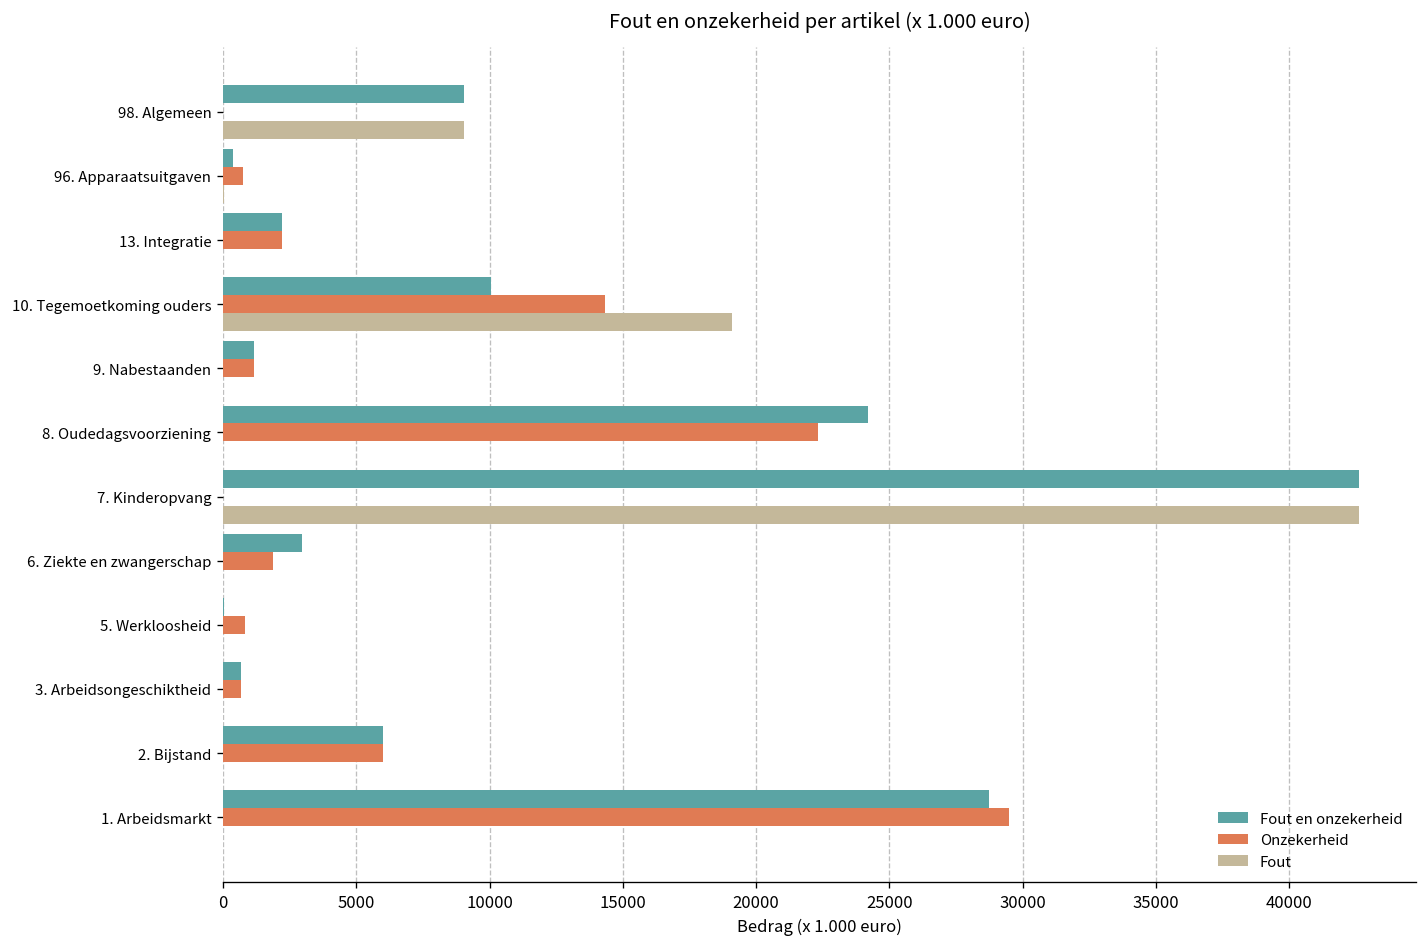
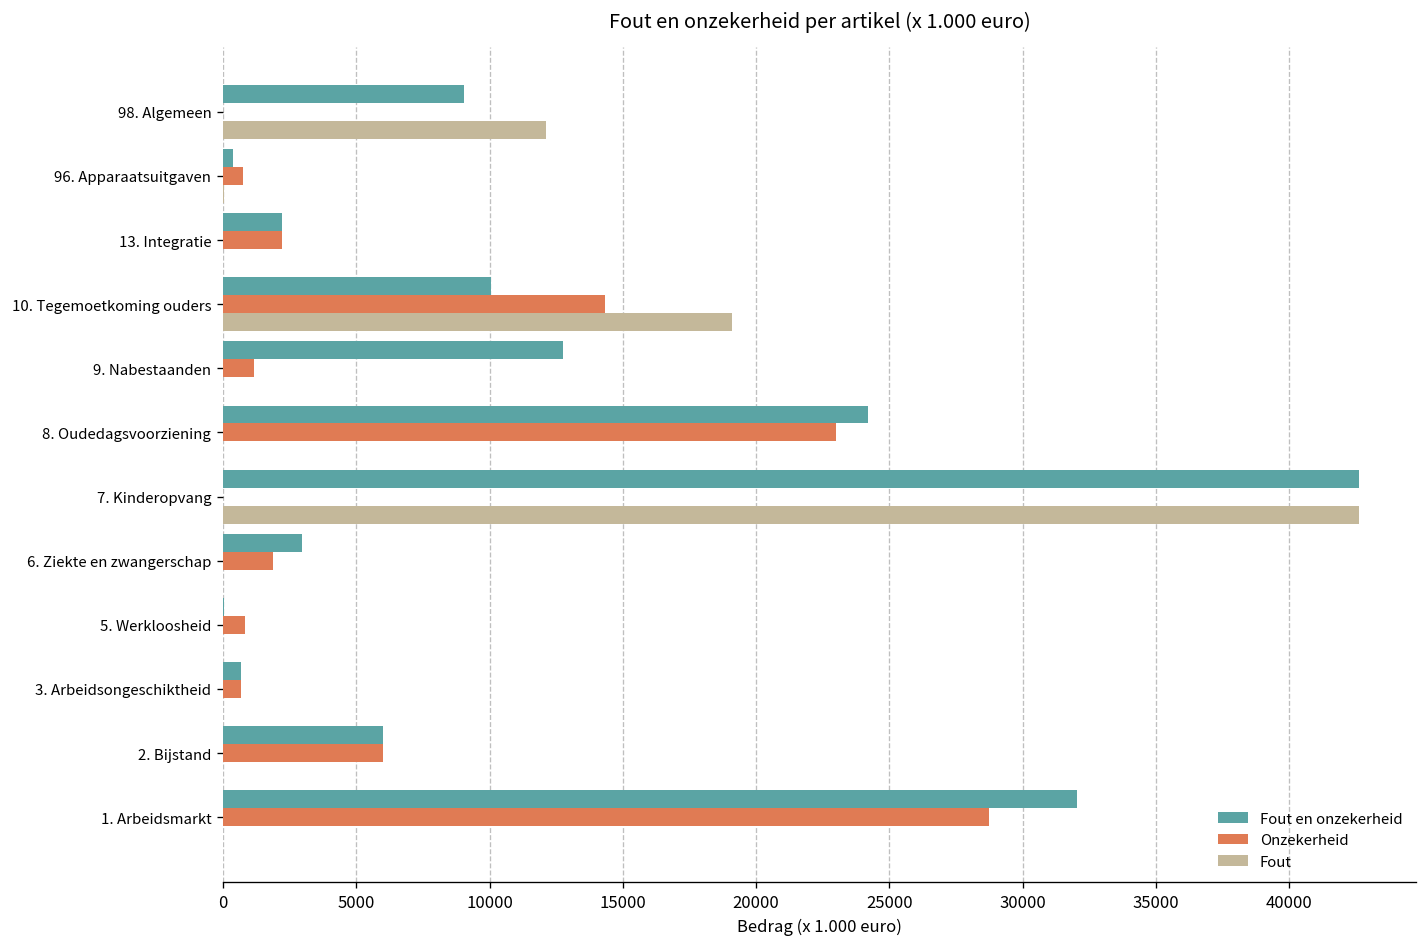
Fout, 98. Algemeen: 9000 -> 12100
Fout en onzekerheid, 9. Nabestaanden: 1200 -> 12800
Onzekerheid, 8. Oudedagsvoorziening: 22300 -> 23000
Fout en onzekerheid, 1. Arbeidsmarkt: 28700 -> 32000
Onzekerheid, 1. Arbeidsmarkt: 29500 -> 28700
